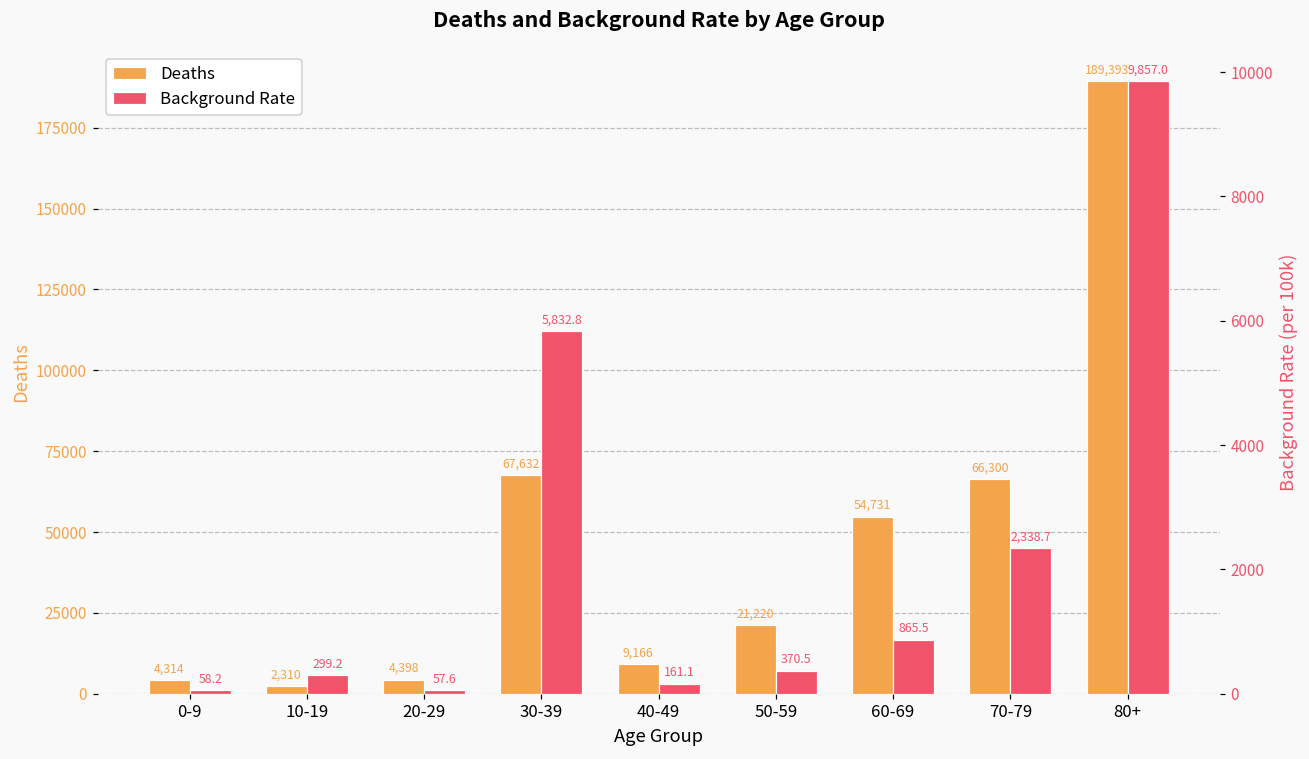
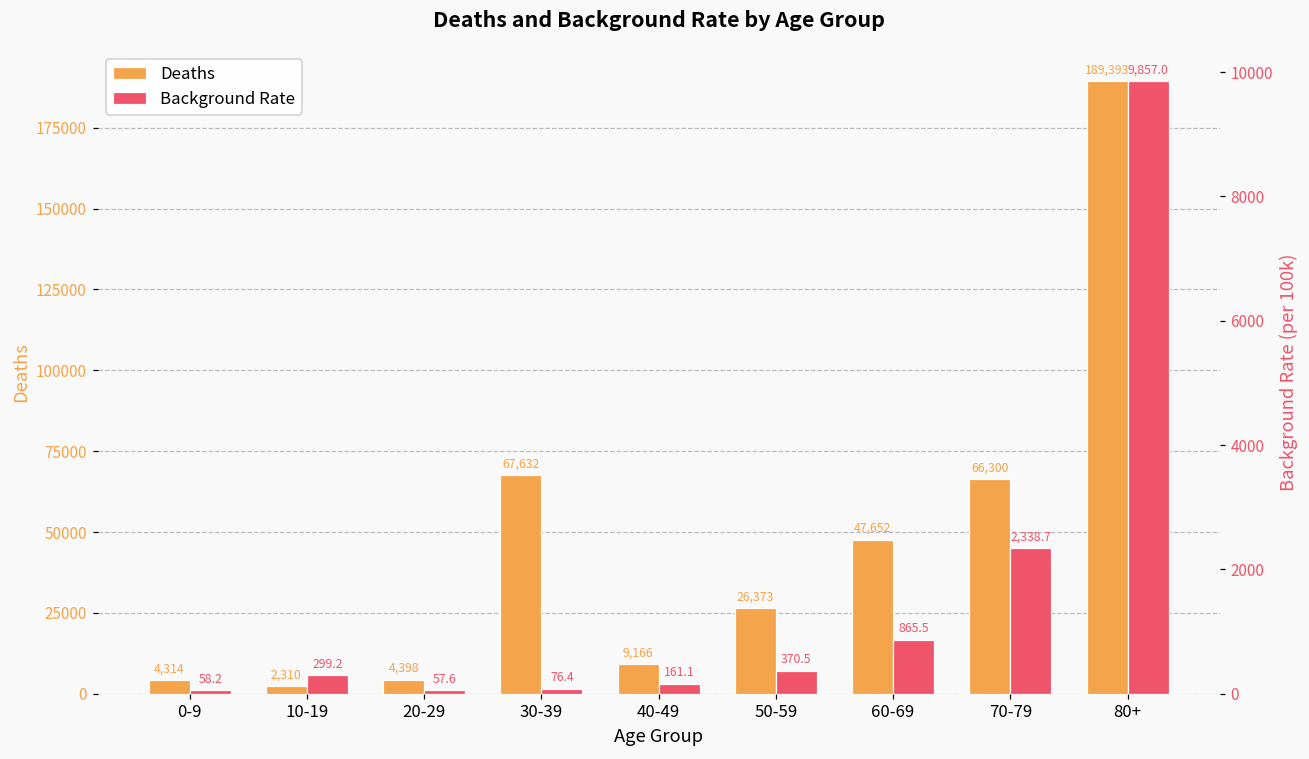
Deaths, 50-59: 21,220 -> 26,373
Deaths, 60-69: 54,731 -> 47,652
Background Rate, 30-39: 5,832.8 -> 76.4
